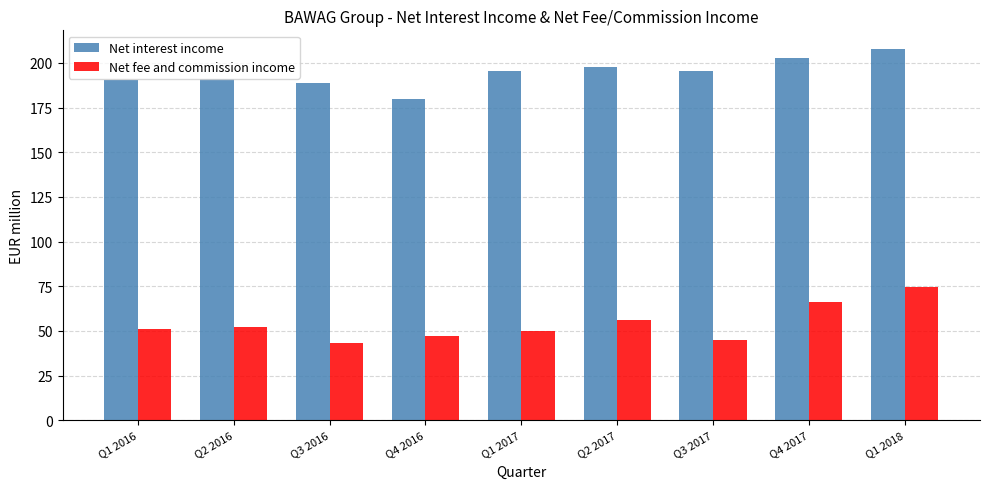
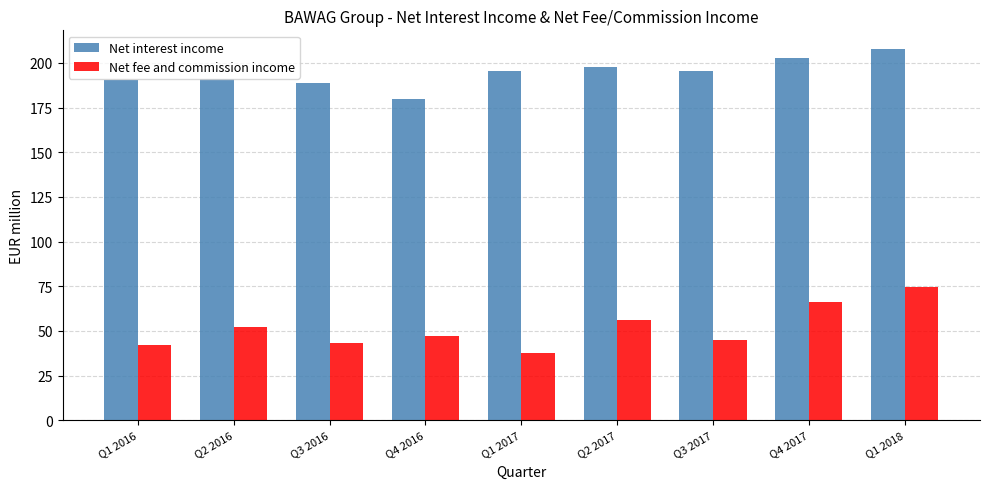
Net fee and commission income, Q1 2016: 51 -> 42
Net fee and commission income, Q1 2017: 50 -> 38
